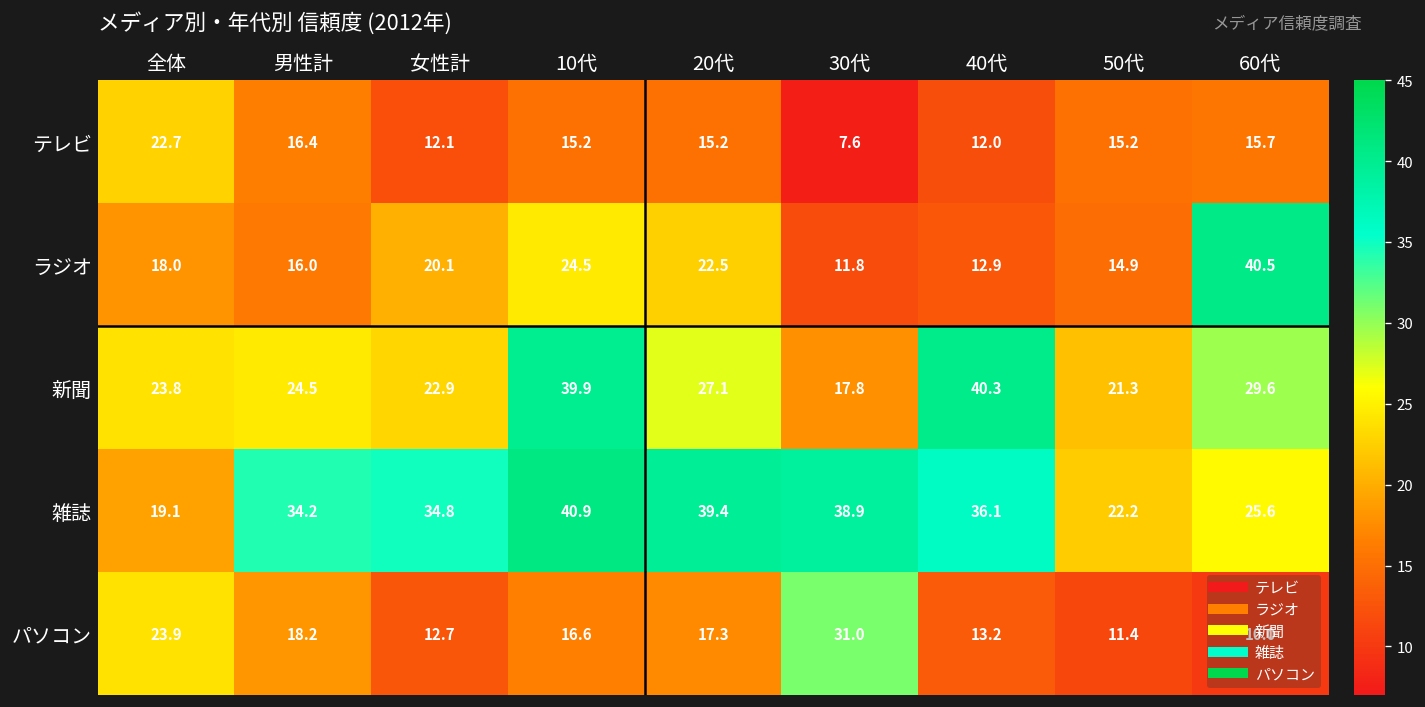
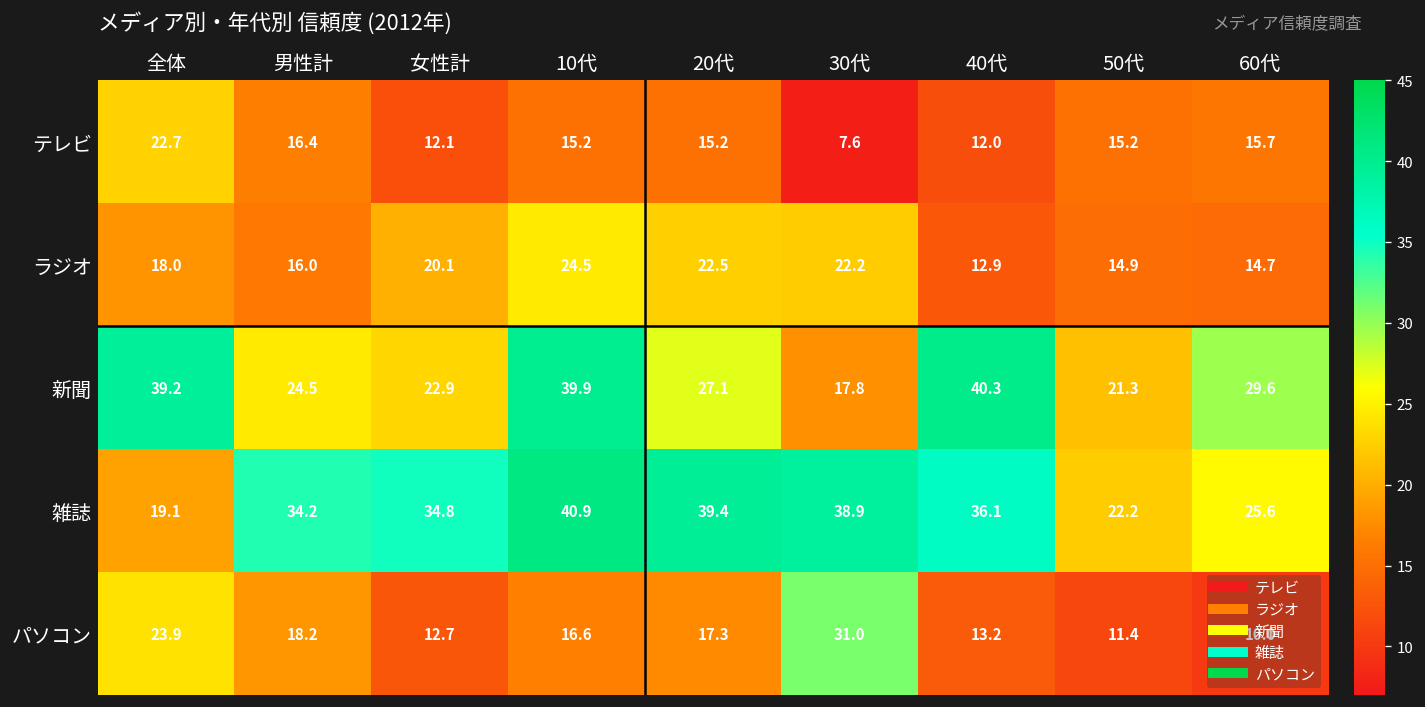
ラジオ, 30代: 11.8 -> 22.2
ラジオ, 60代: 40.5 -> 14.7
新聞, 全体: 23.8 -> 39.2
